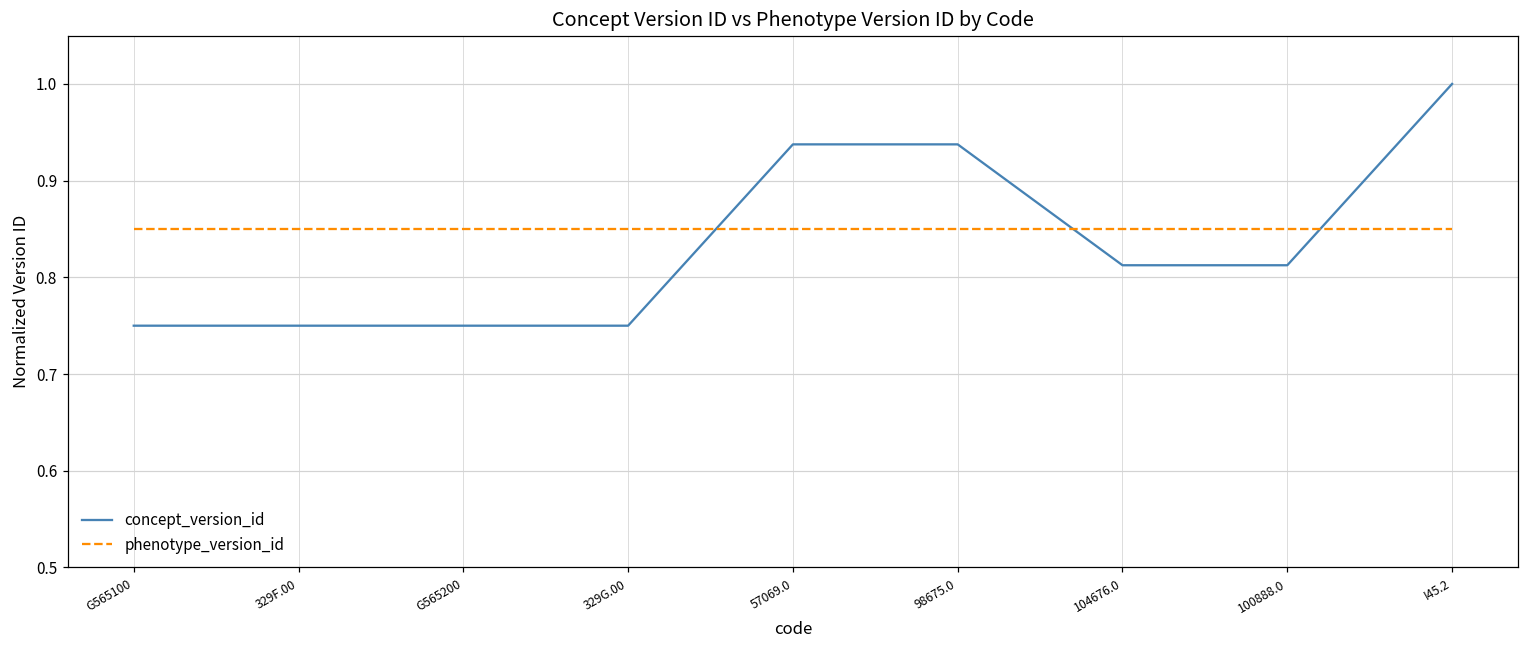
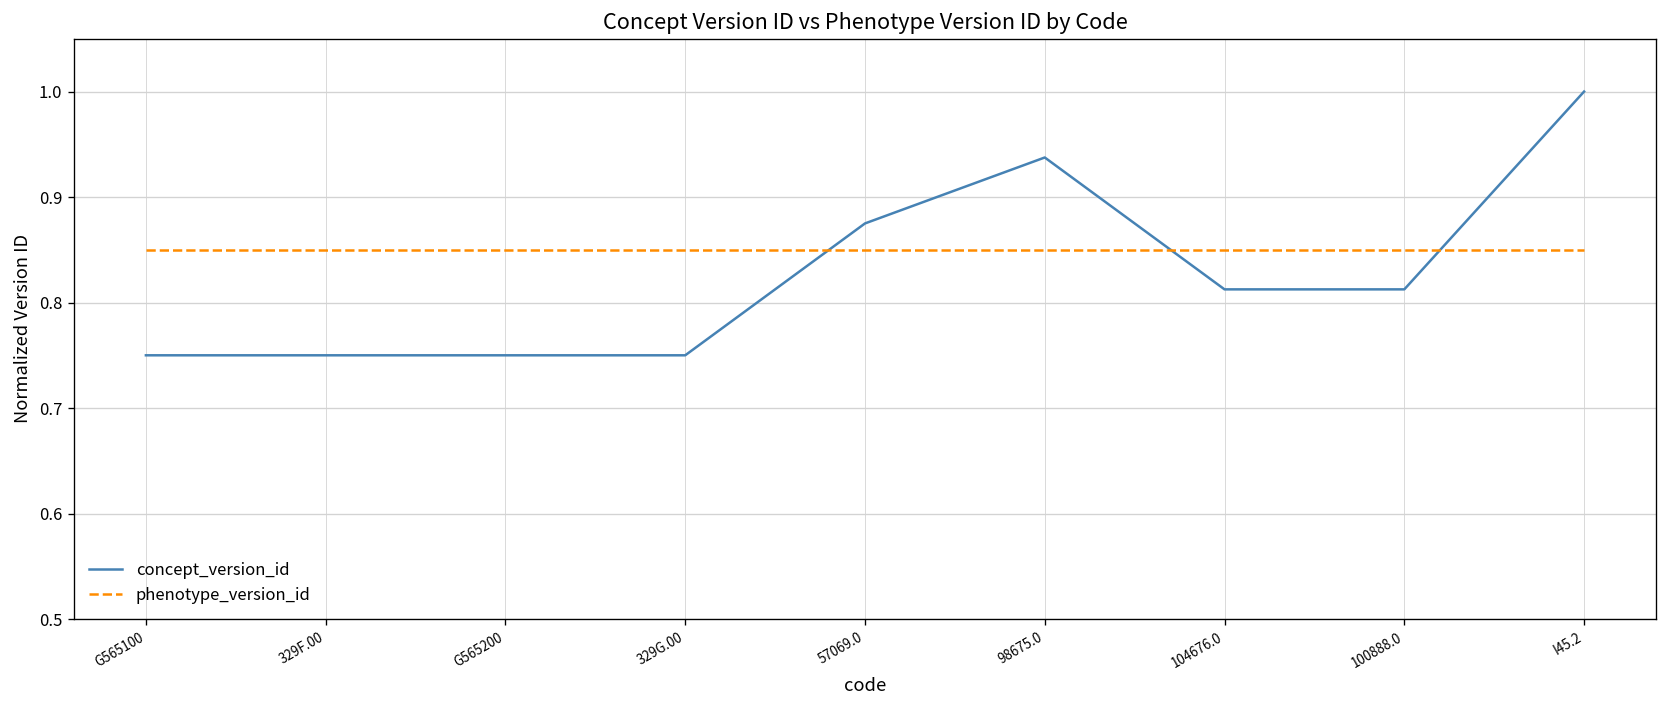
concept_version_id, 57069.0: 0.94 -> 0.88
